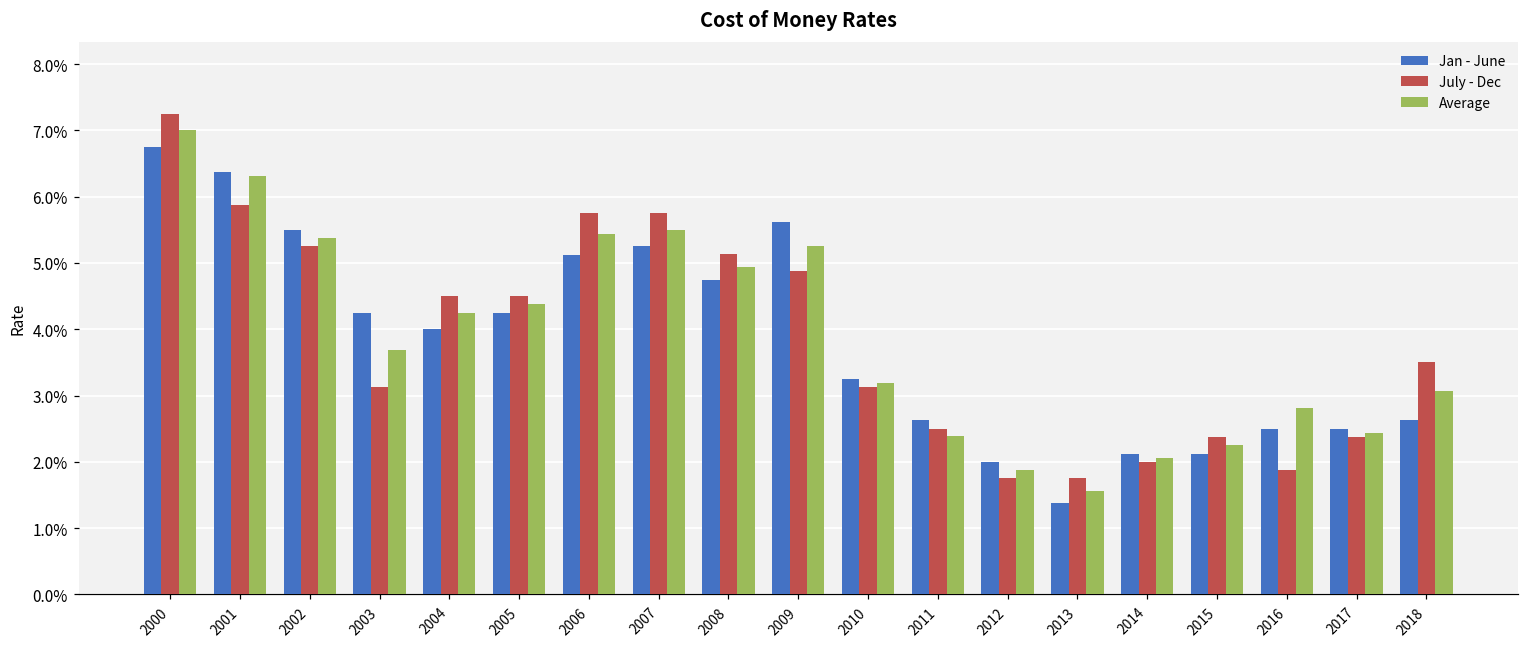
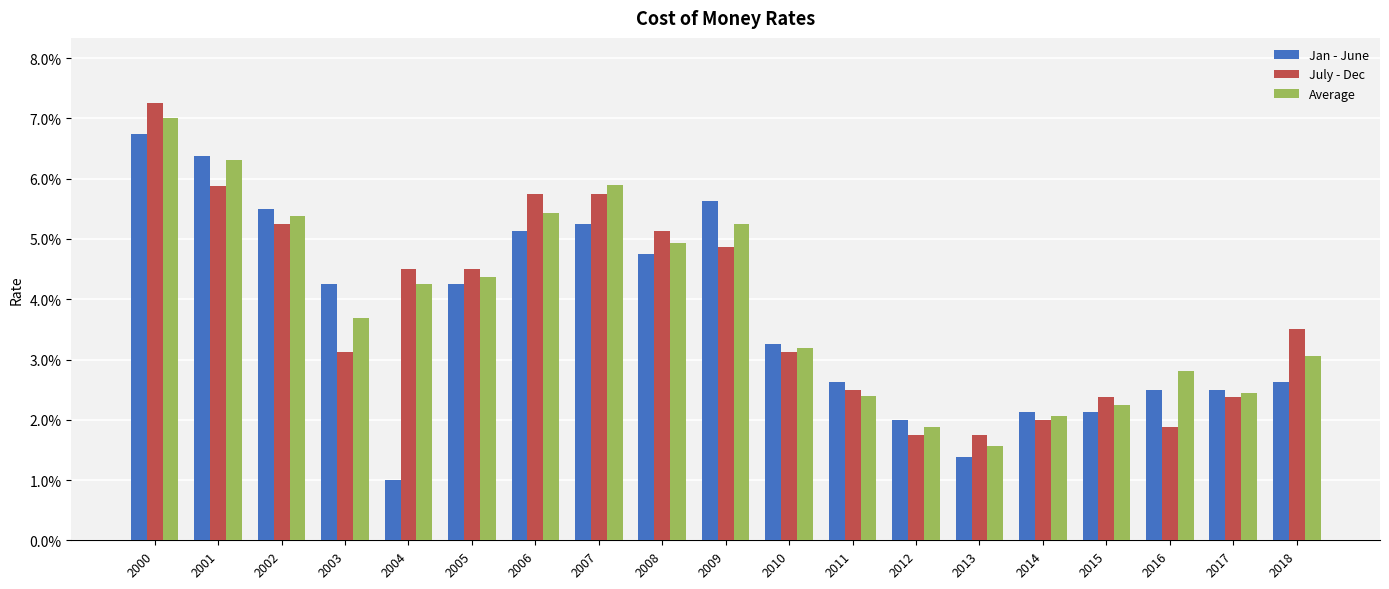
Jan - June, 2004: 4.0% -> 1.0%
Average, 2007: 5.5% -> 5.9%
